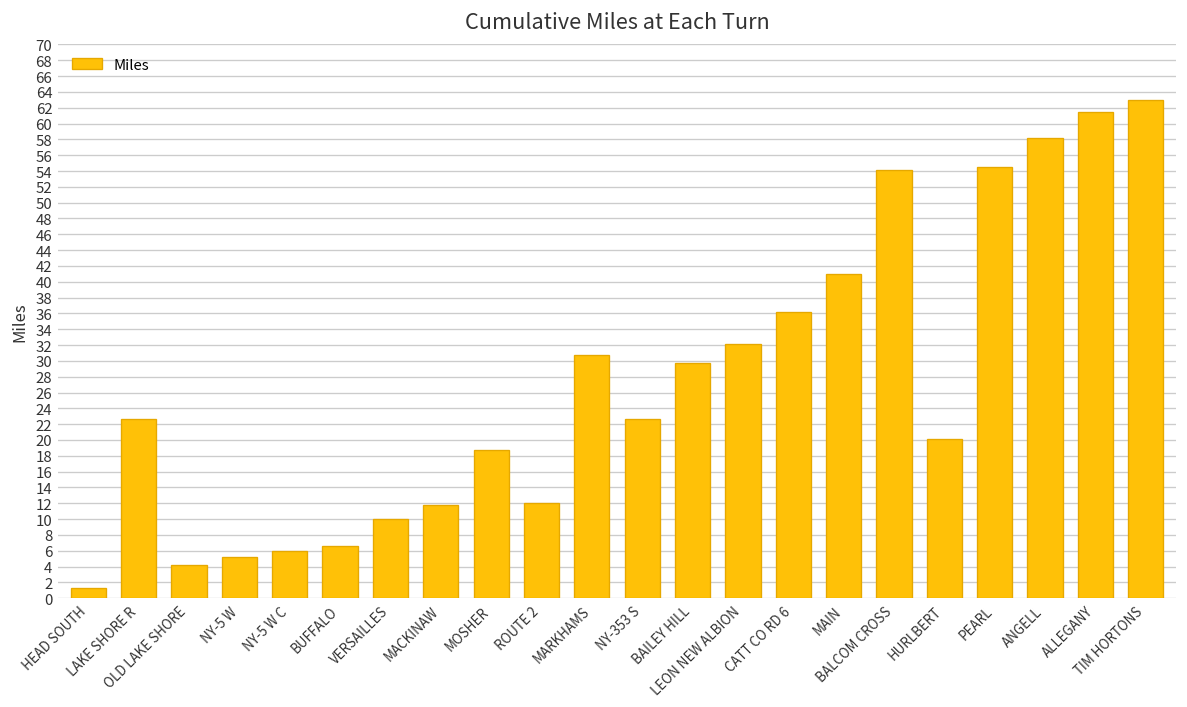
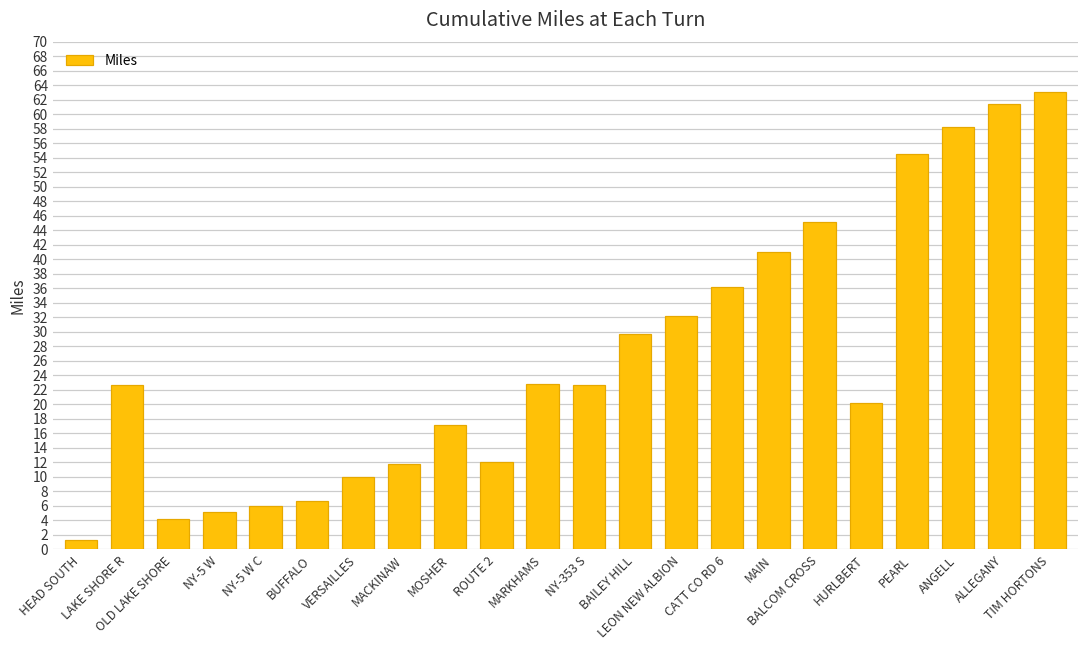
MOSHER: 19 -> 17
MARKHAMS: 31 -> 23
BALCOM CROSS: 54 -> 45
